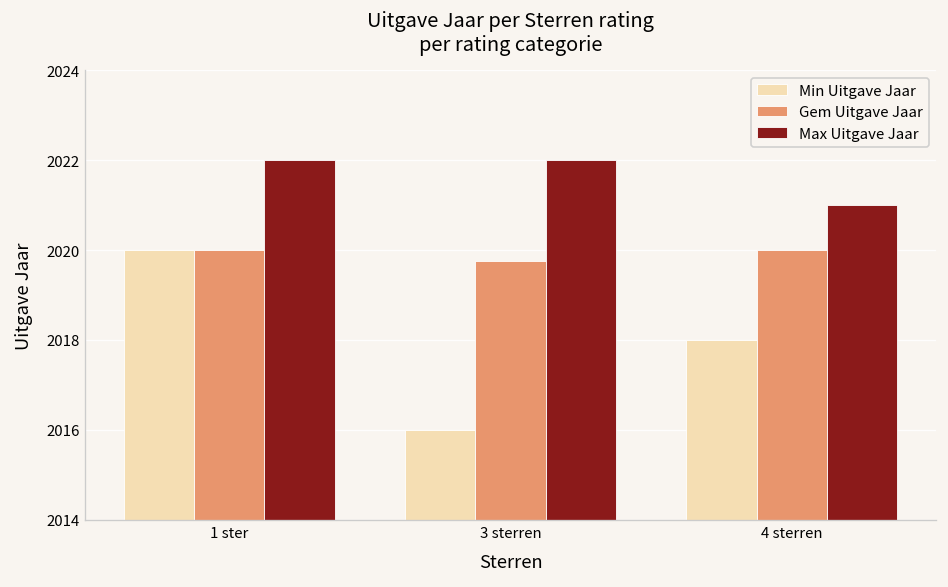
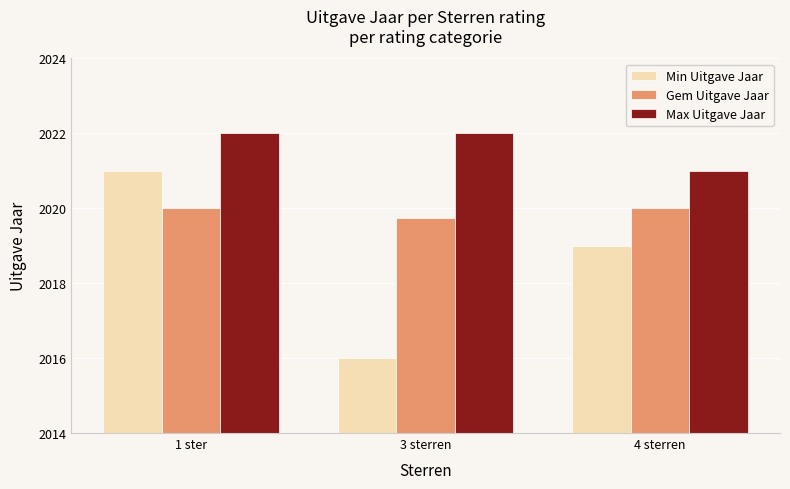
Min Uitgave Jaar, 1 ster: 2020 -> 2021
Min Uitgave Jaar, 4 sterren: 2018 -> 2019
